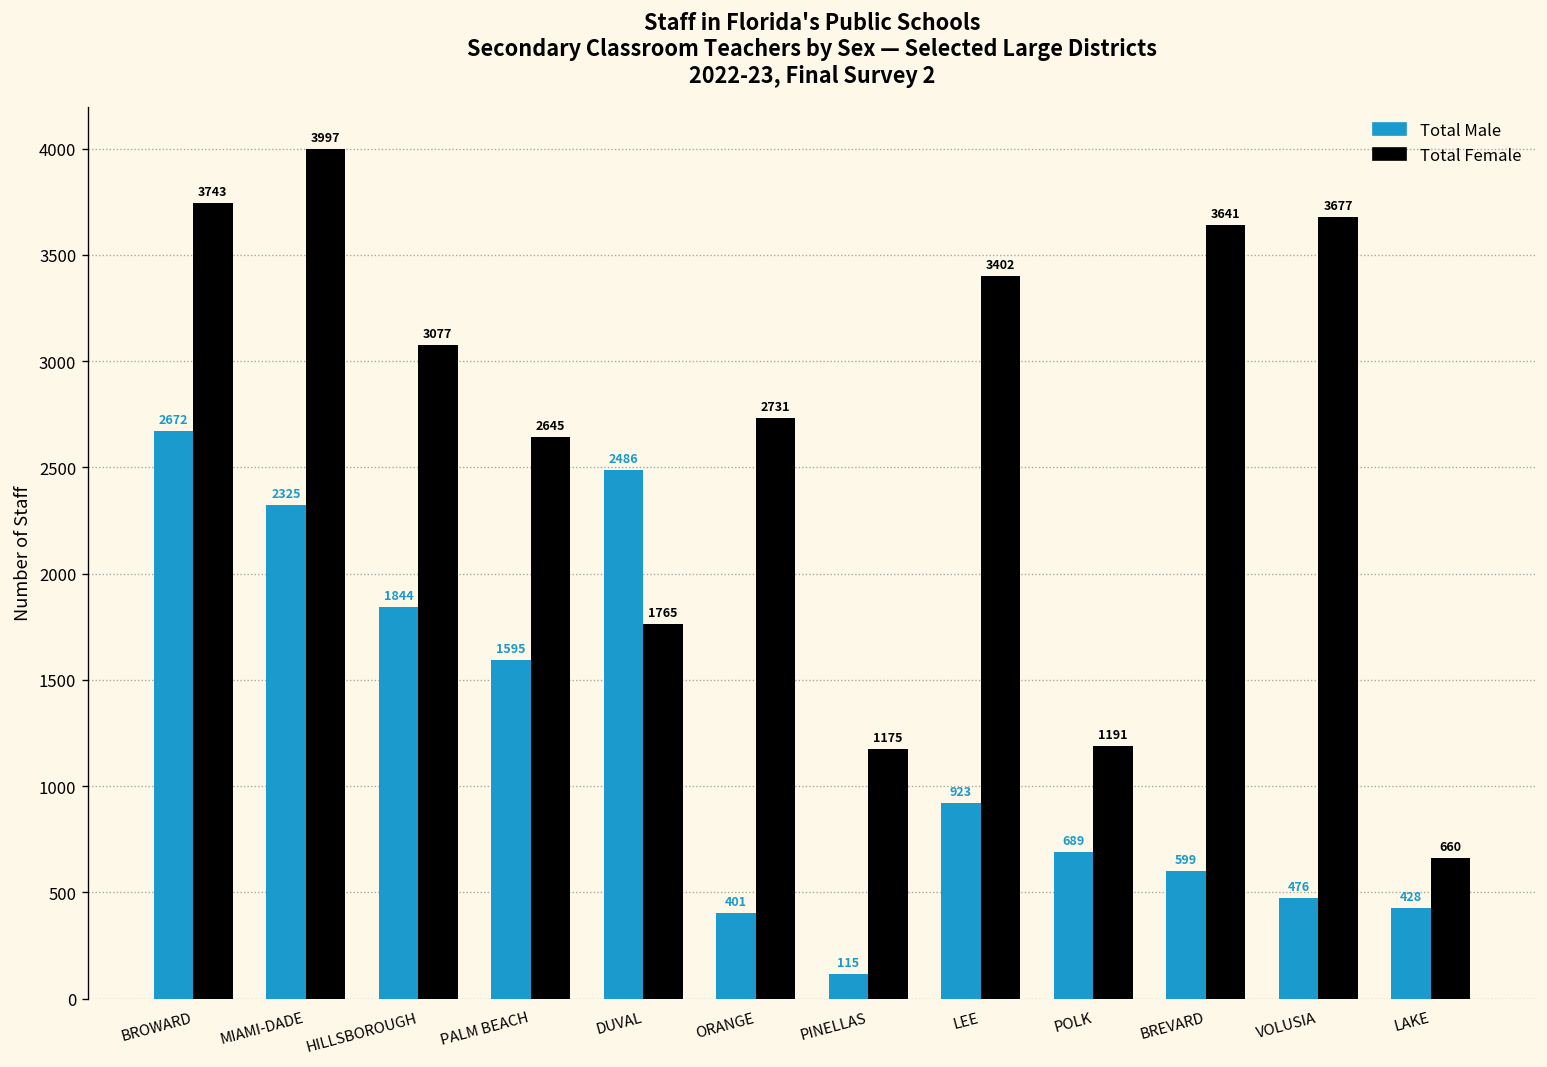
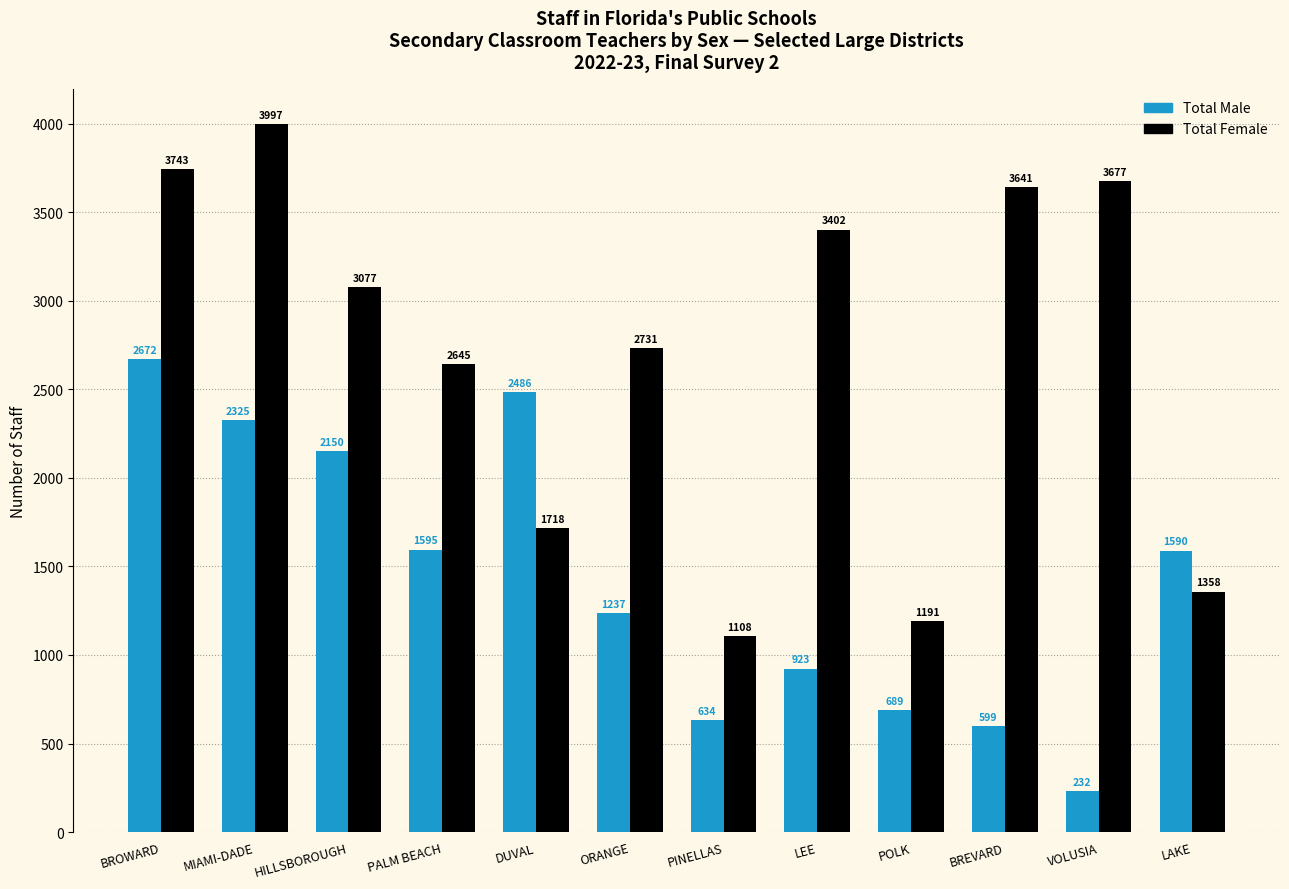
Total Male, HILLSBOROUGH: 1844 -> 2150
Total Female, DUVAL: 1765 -> 1718
Total Male, ORANGE: 401 -> 1237
Total Male, PINELLAS: 115 -> 634
Total Female, PINELLAS: 1175 -> 1108
Total Male, VOLUSIA: 476 -> 232
Total Male, LAKE: 428 -> 1590
Total Female, LAKE: 660 -> 1358
